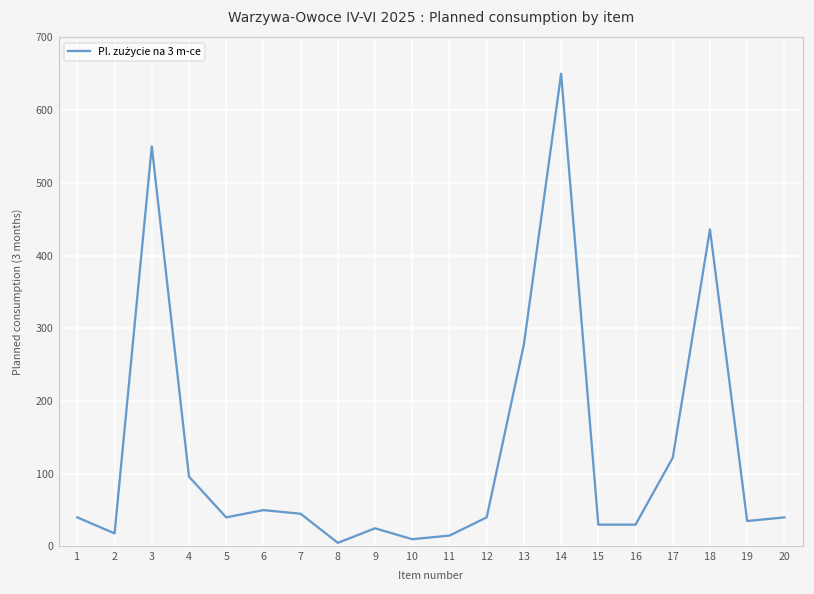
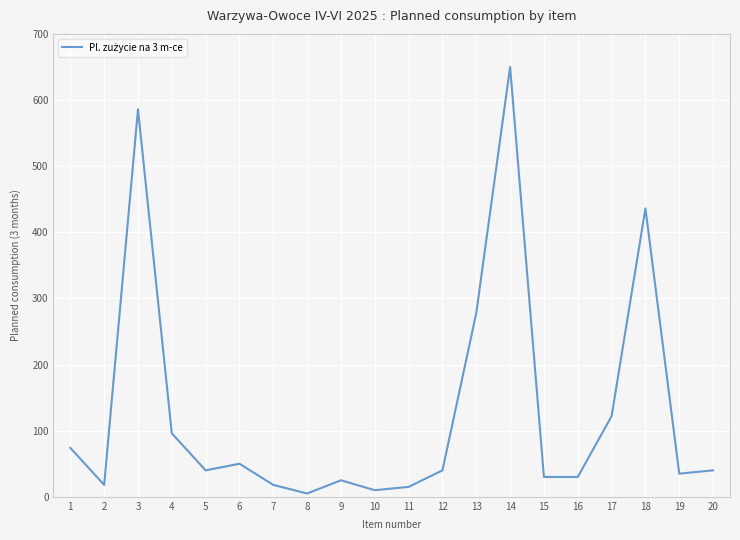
1: 40 -> 70
3: 550 -> 590
7: 50 -> 20
